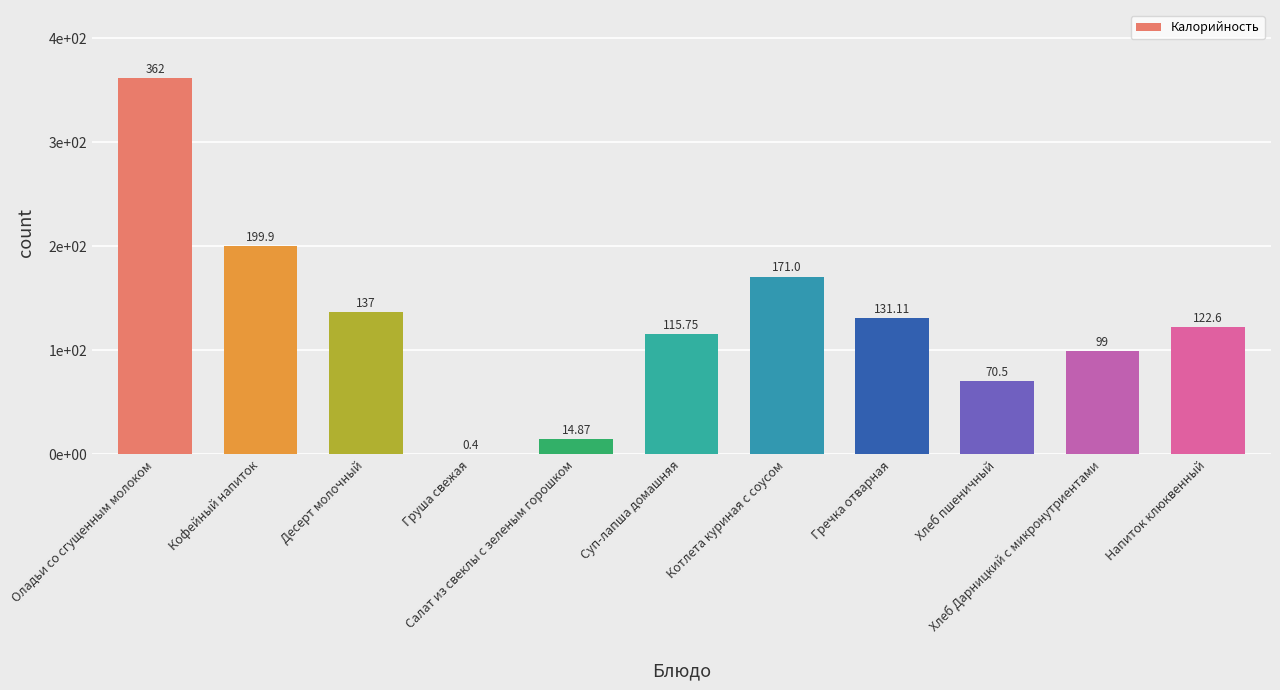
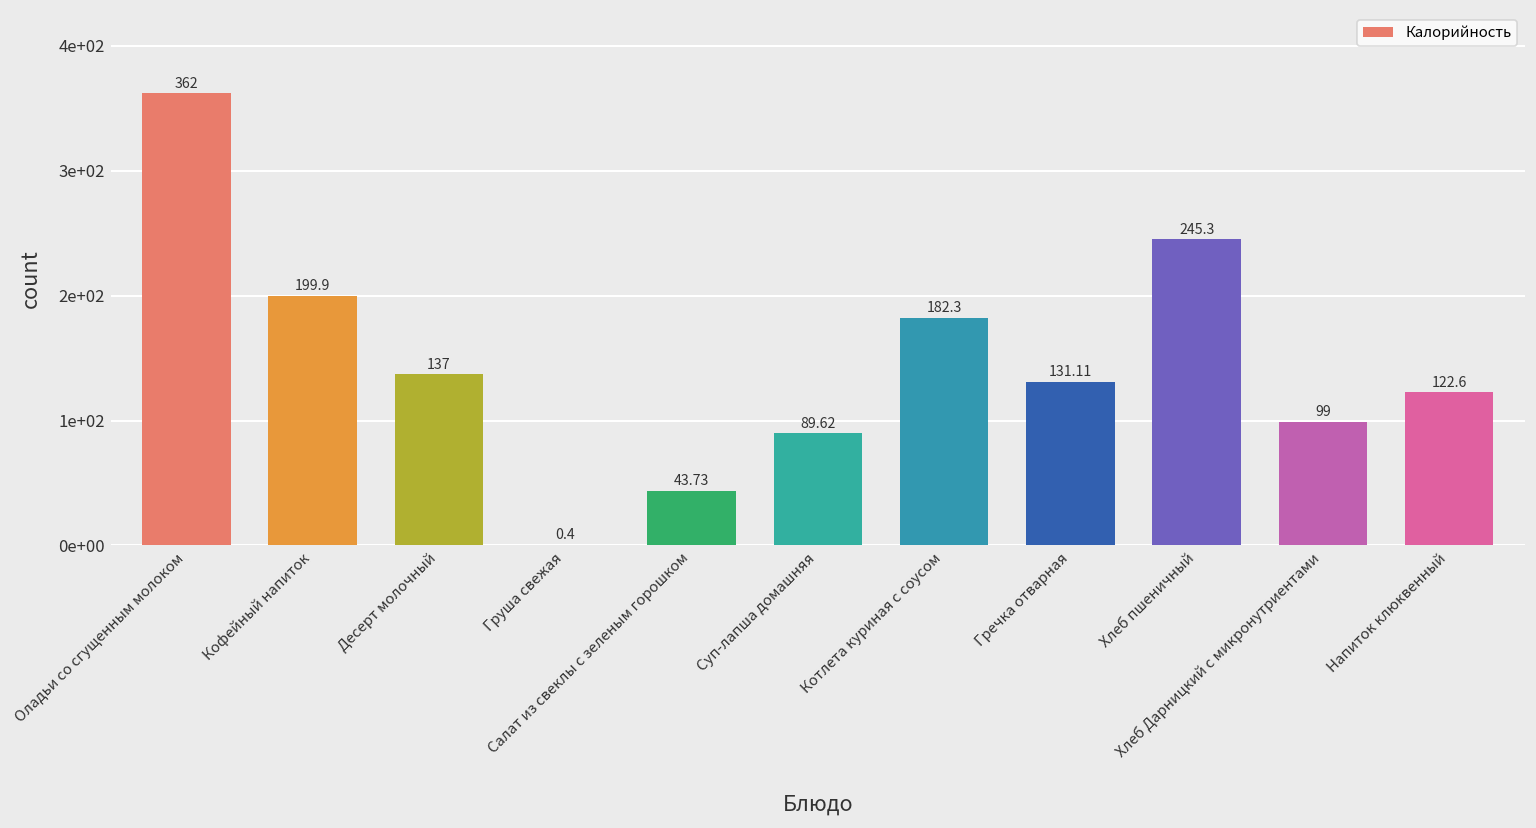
Салат из свеклы с зеленым горошком: 14.87 -> 43.73
Суп-лапша домашняя: 115.75 -> 89.62
Котлета куриная с соусом: 171.0 -> 182.3
Хлеб пшеничный: 70.5 -> 245.3
